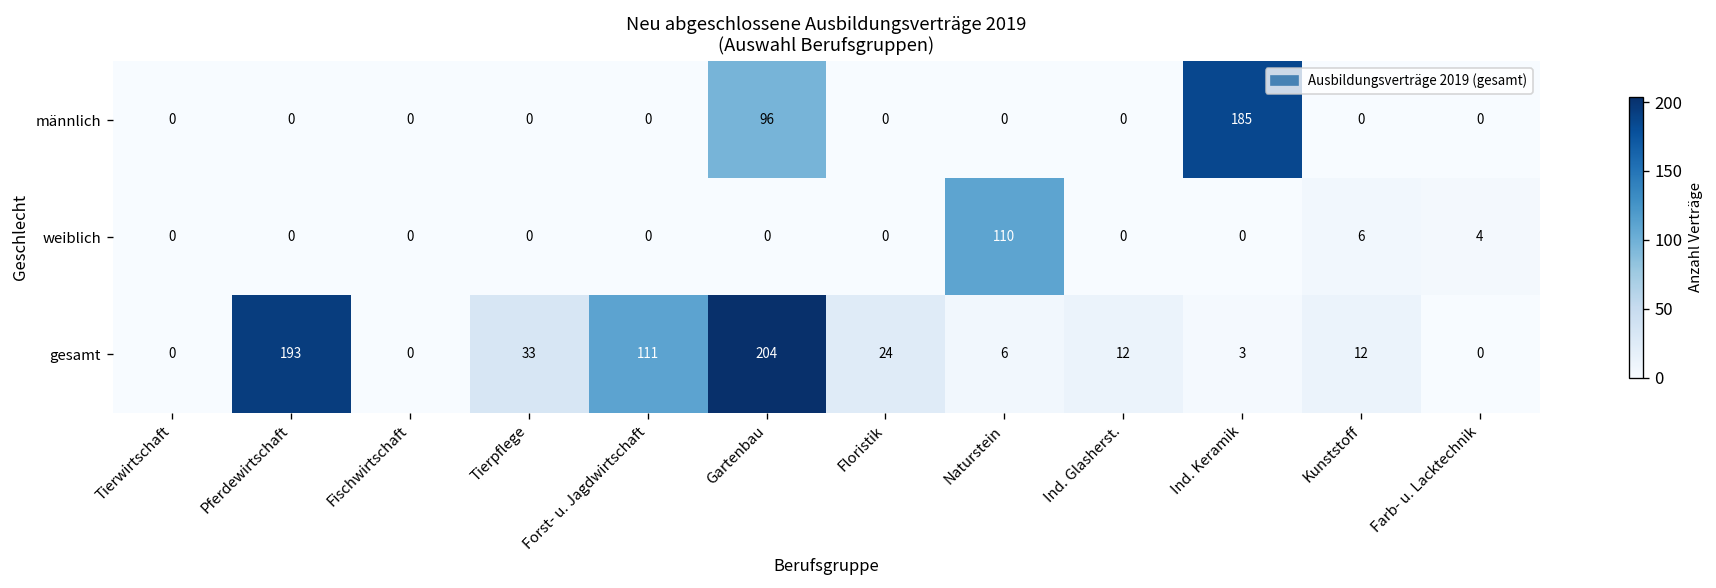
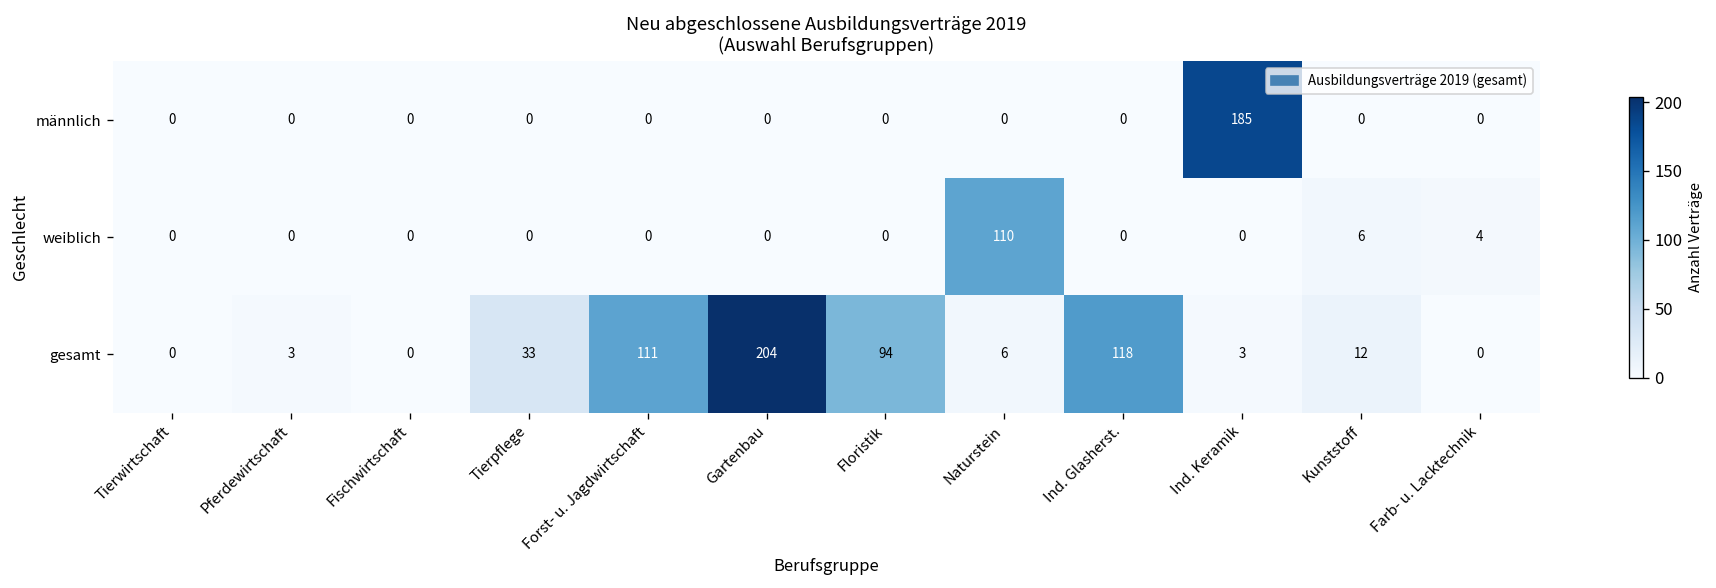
männlich, Gartenbau: 96 -> 0
gesamt, Pferdewirtschaft: 193 -> 3
gesamt, Floristik: 24 -> 94
gesamt, Ind. Glasherst.: 12 -> 118
